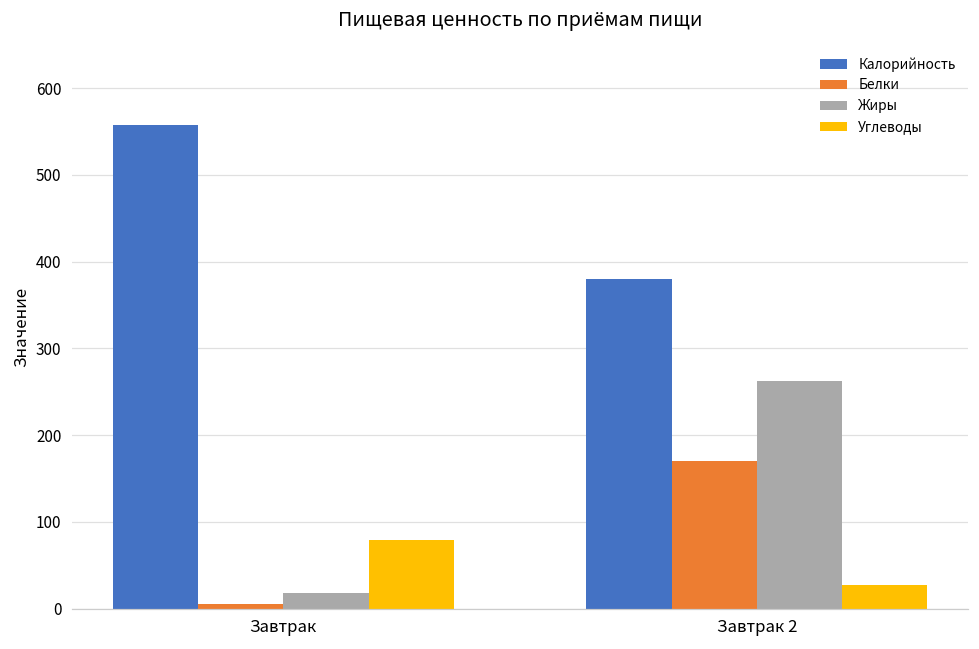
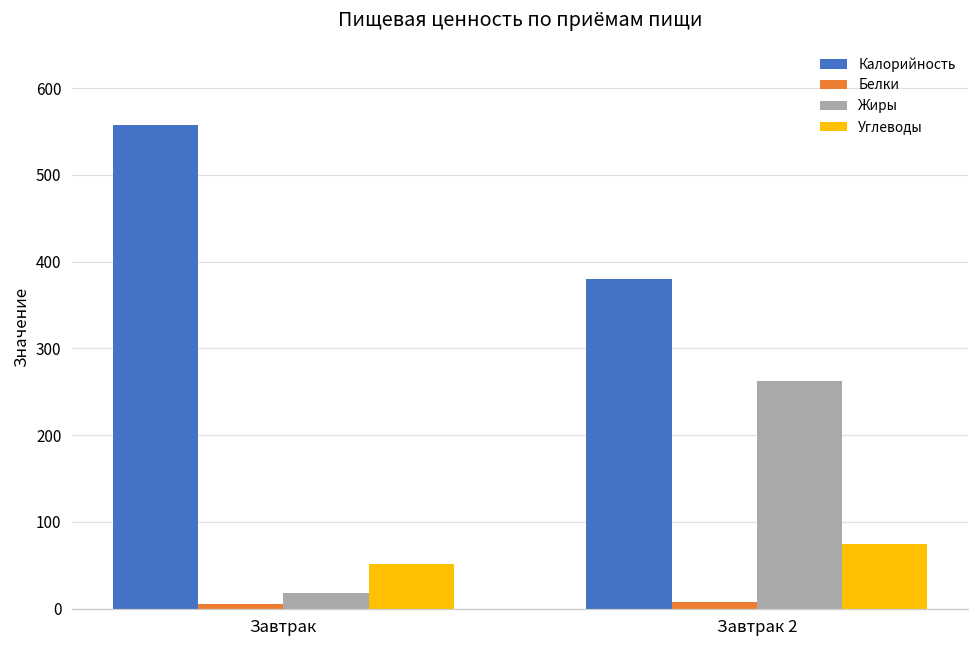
Углеводы, Завтрак: 80 -> 50
Белки, Завтрак 2: 170 -> 10
Углеводы, Завтрак 2: 30 -> 70
